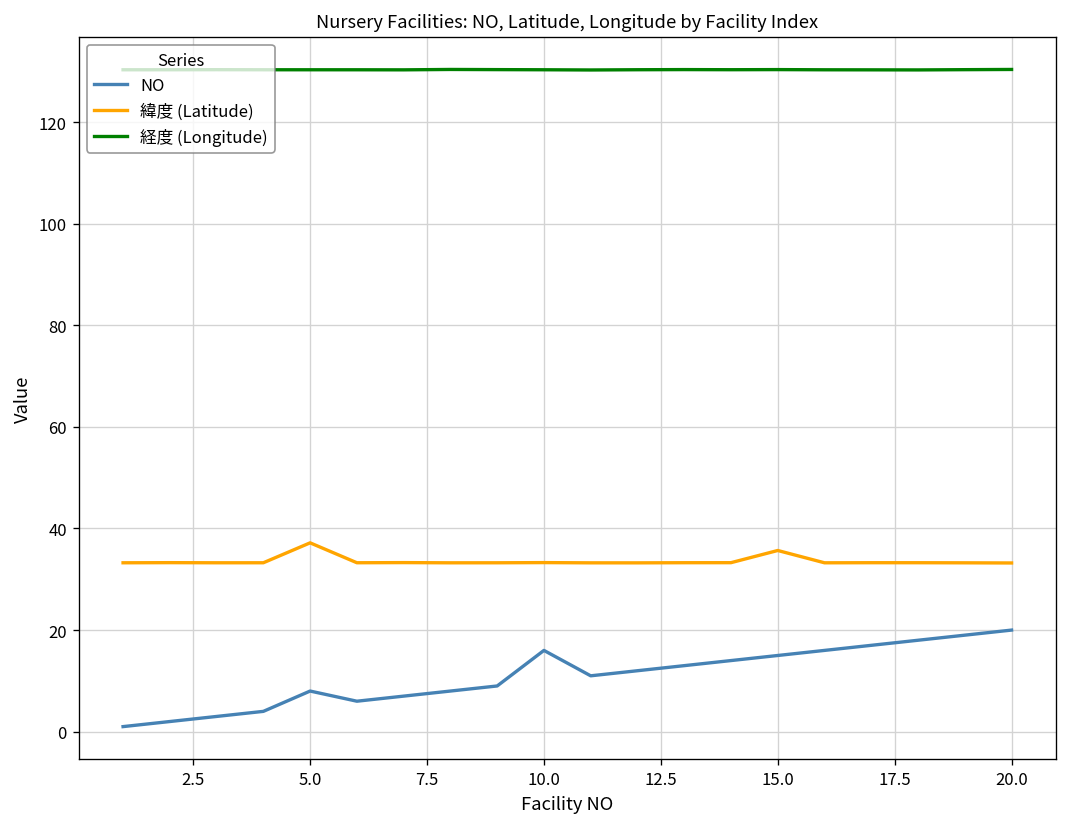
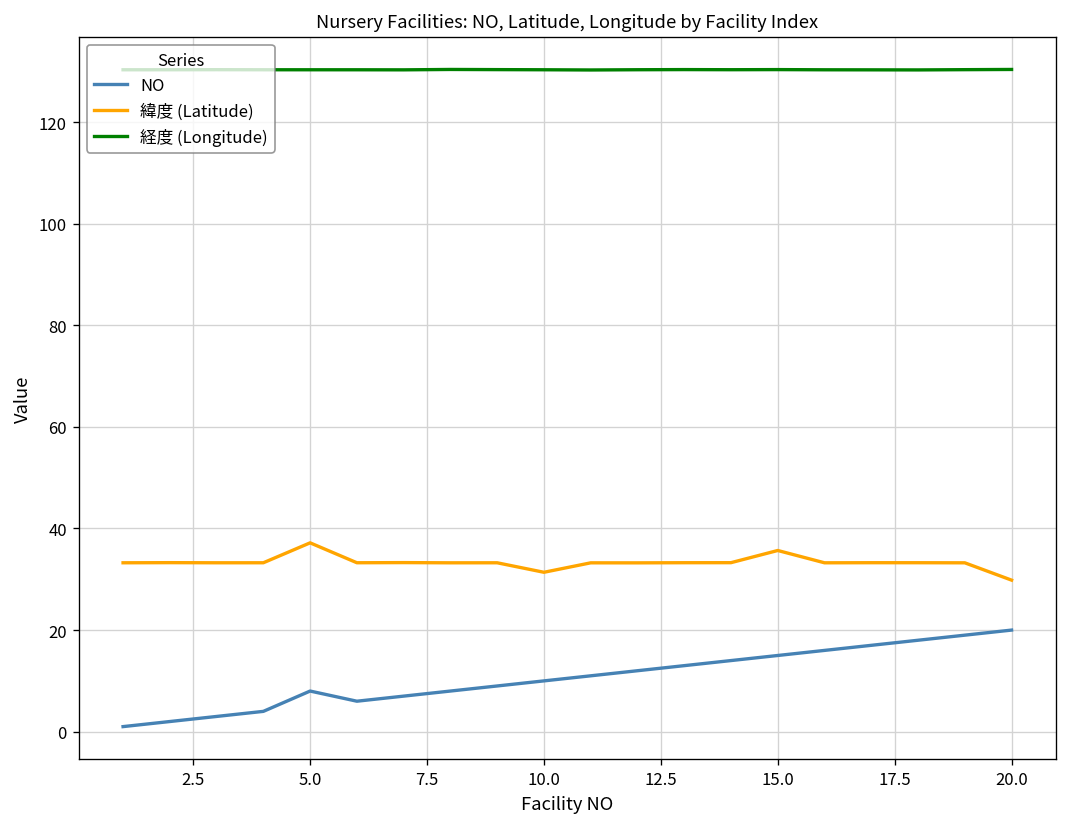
NO, 10.0: 16 -> 10
緯度 (Latitude), 10.0: 33 -> 31
緯度 (Latitude), 20.0: 33 -> 30
